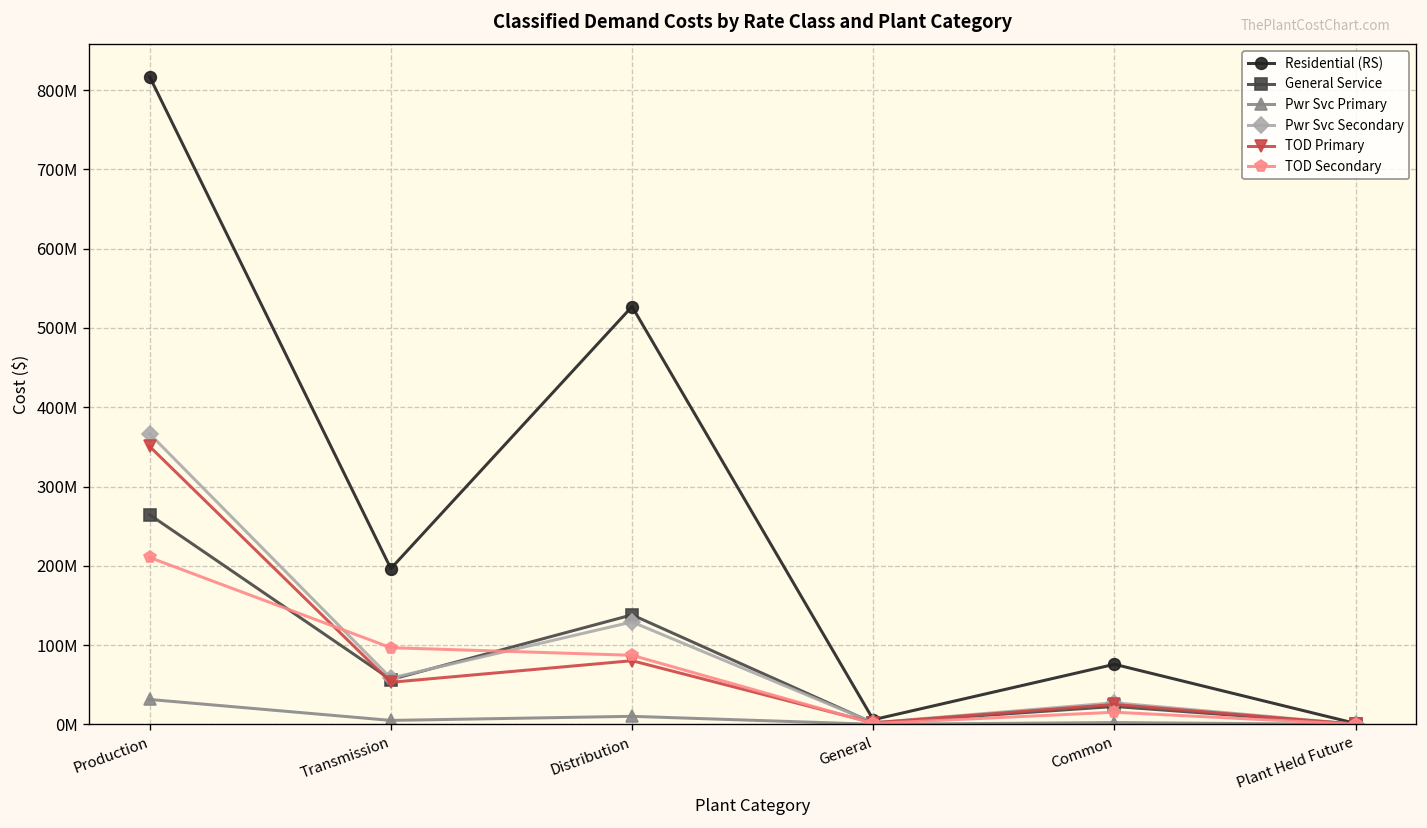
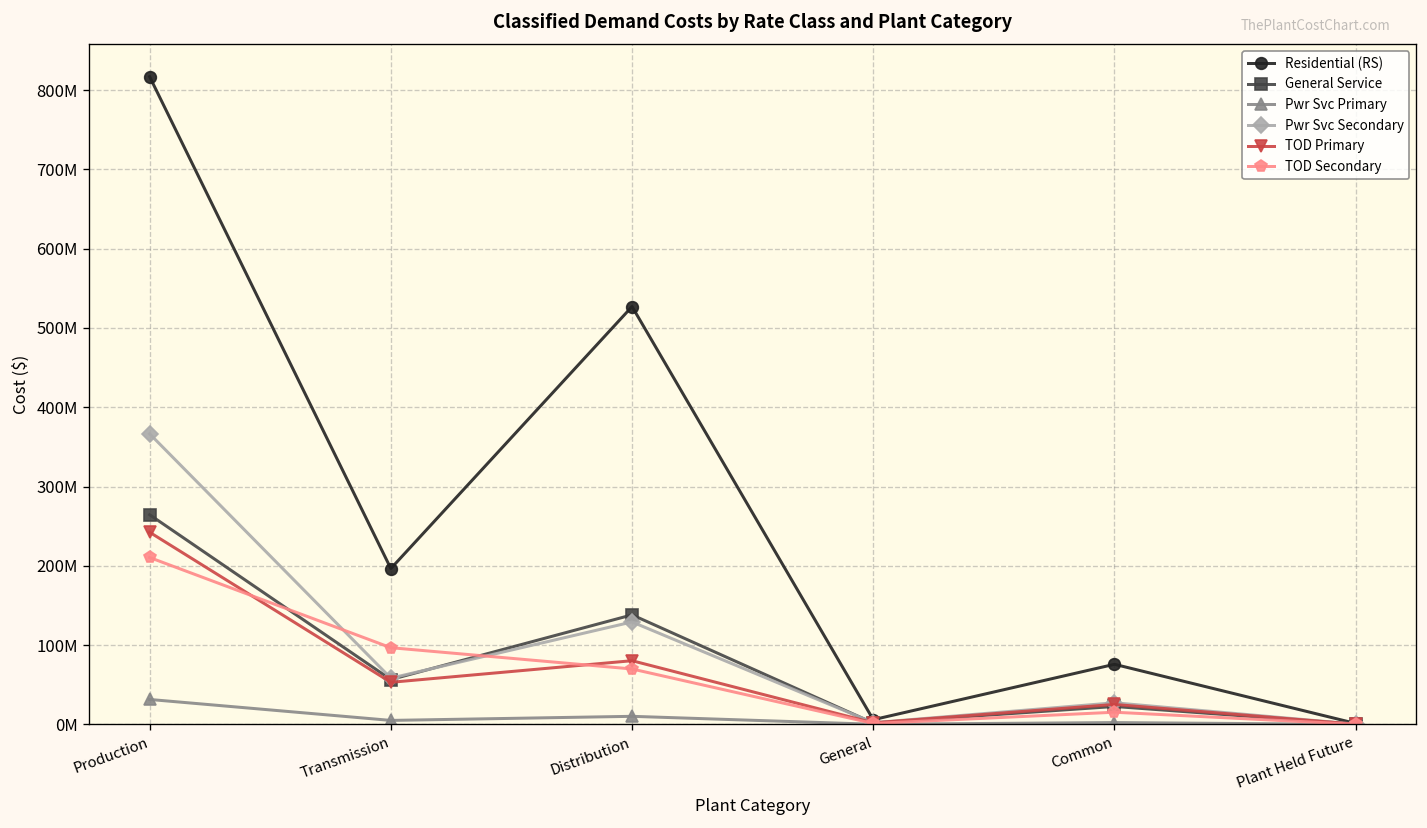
TOD Primary, Production: 350000000 -> 240000000
TOD Secondary, Distribution: 90000000 -> 70000000
